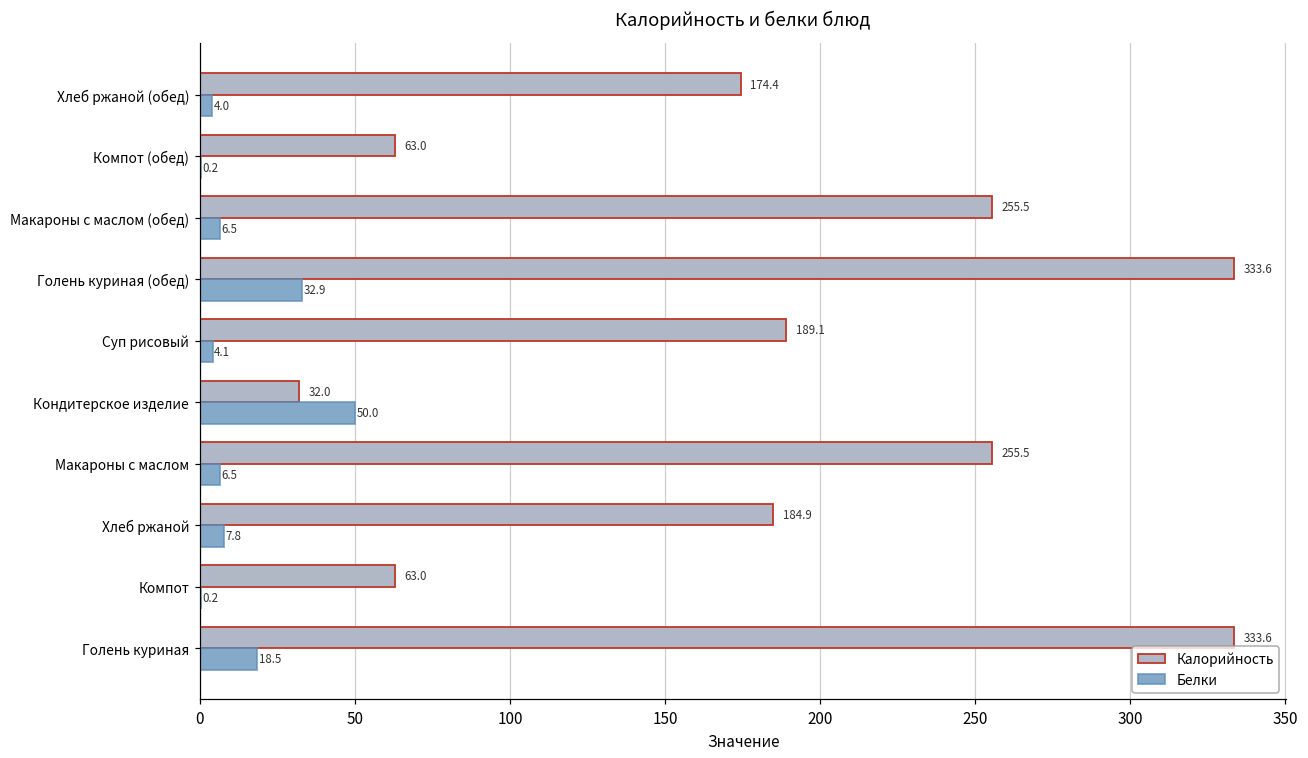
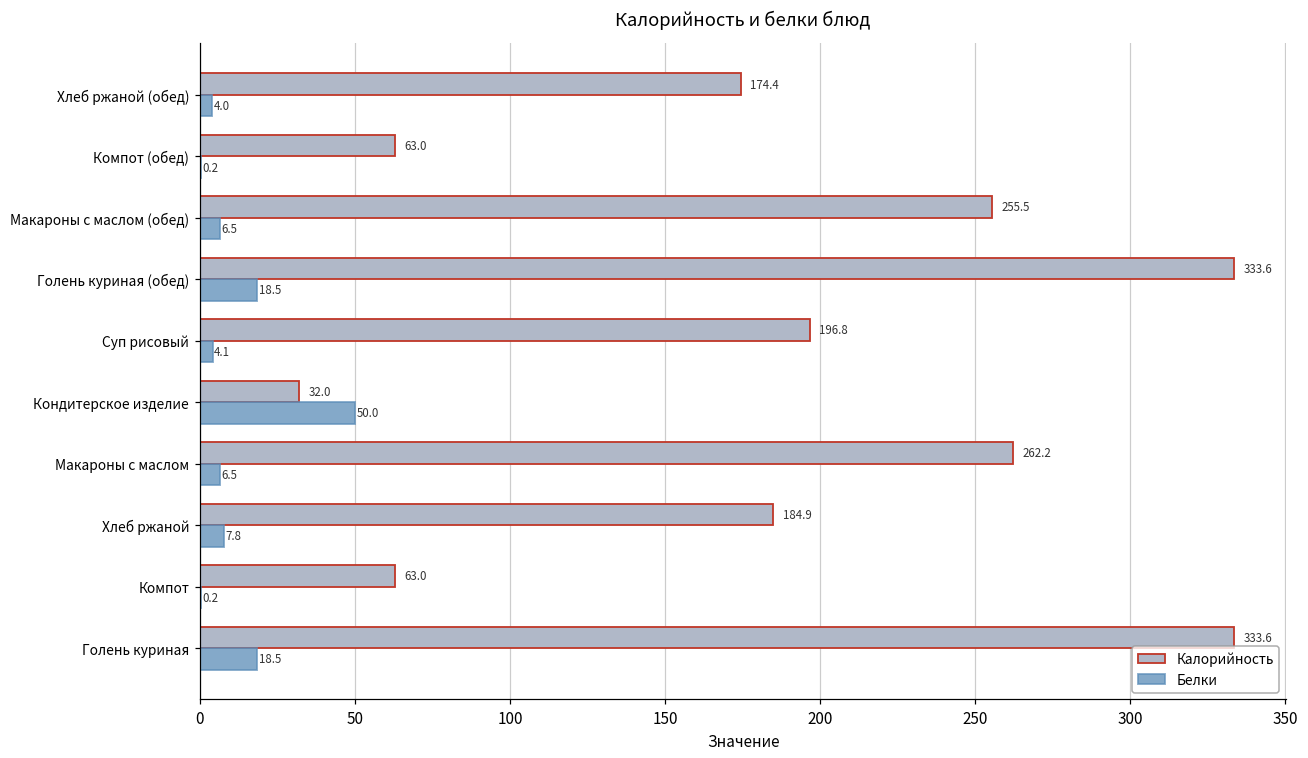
Белки, Голень куриная (обед): 32.9 -> 18.5
Калорийность, Суп рисовый: 189.1 -> 196.8
Калорийность, Макароны с маслом: 255.5 -> 262.2
